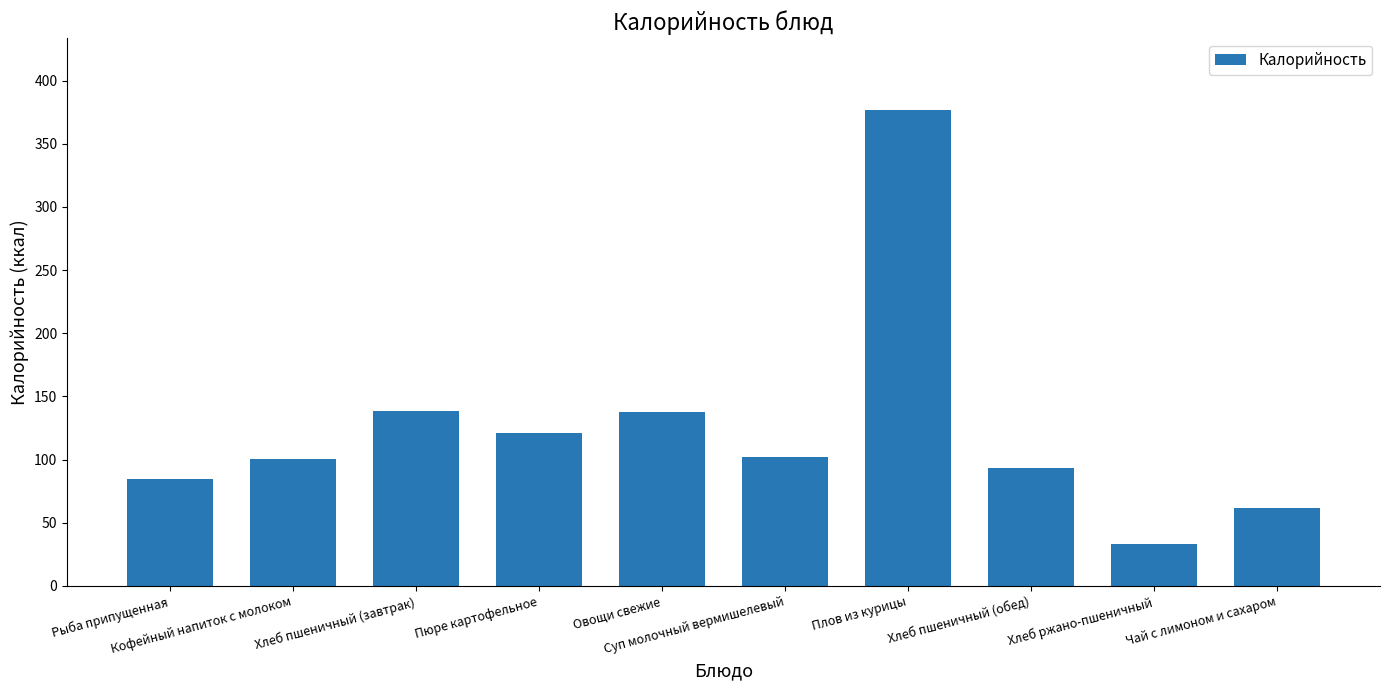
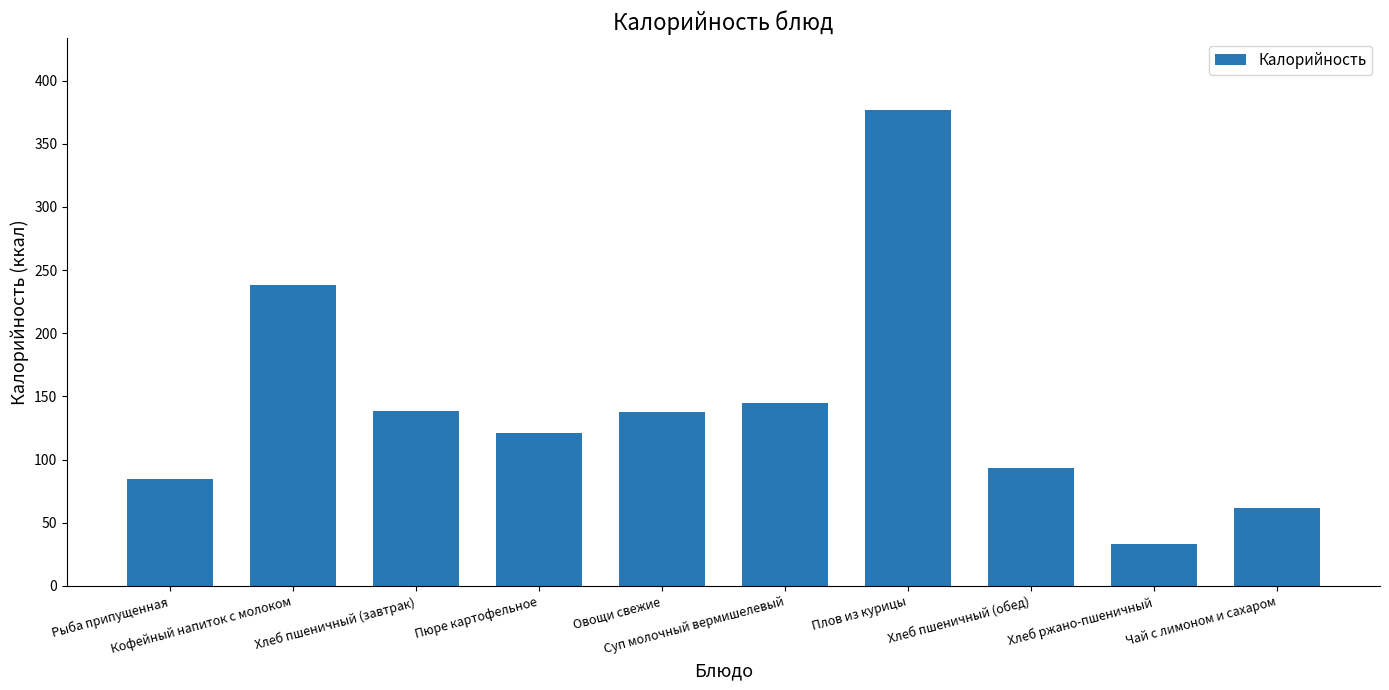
Кофейный напиток с молоком: 101 -> 238
Суп молочный вермишелевый: 102 -> 145
